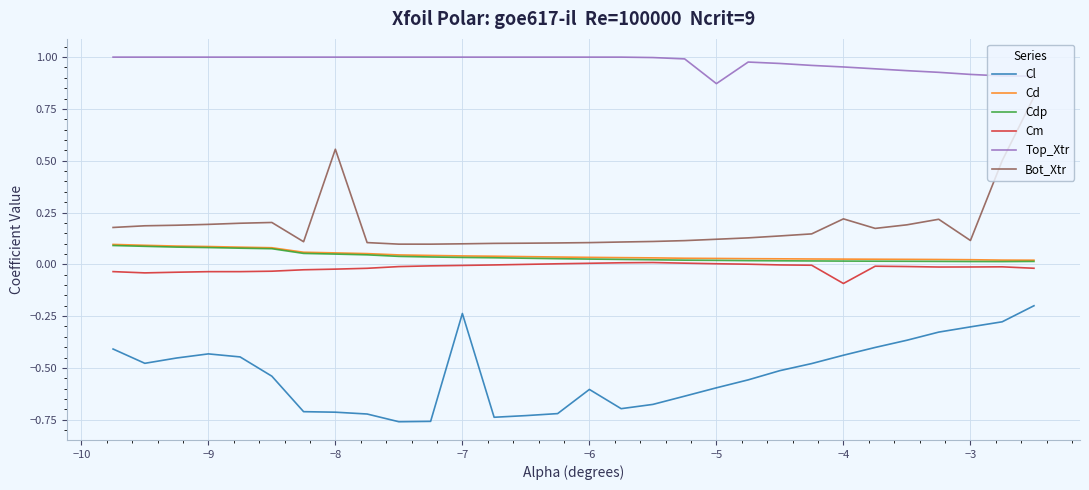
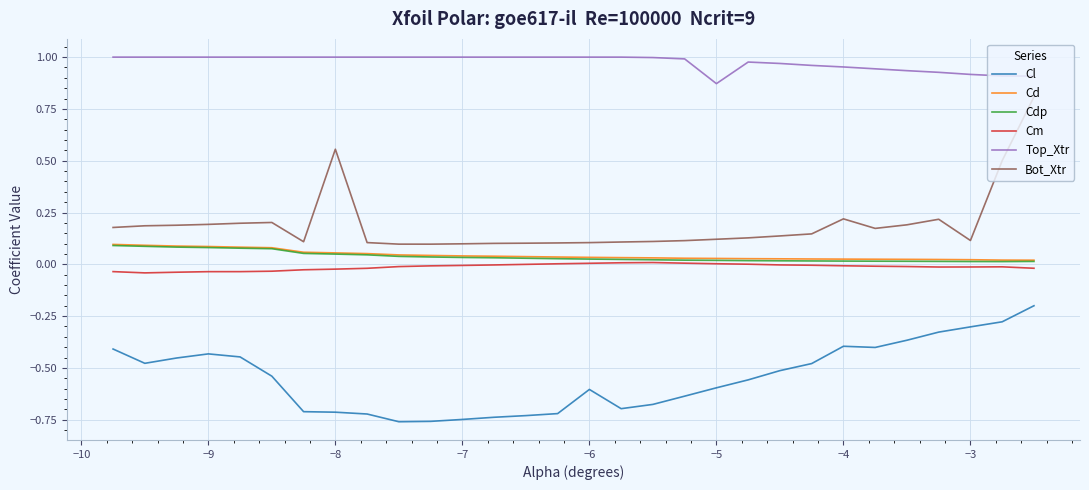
Cl, −7: -0.24 -> -0.75
Cl, −4: -0.44 -> -0.40
Cm, −4: -0.09 -> -0.01
